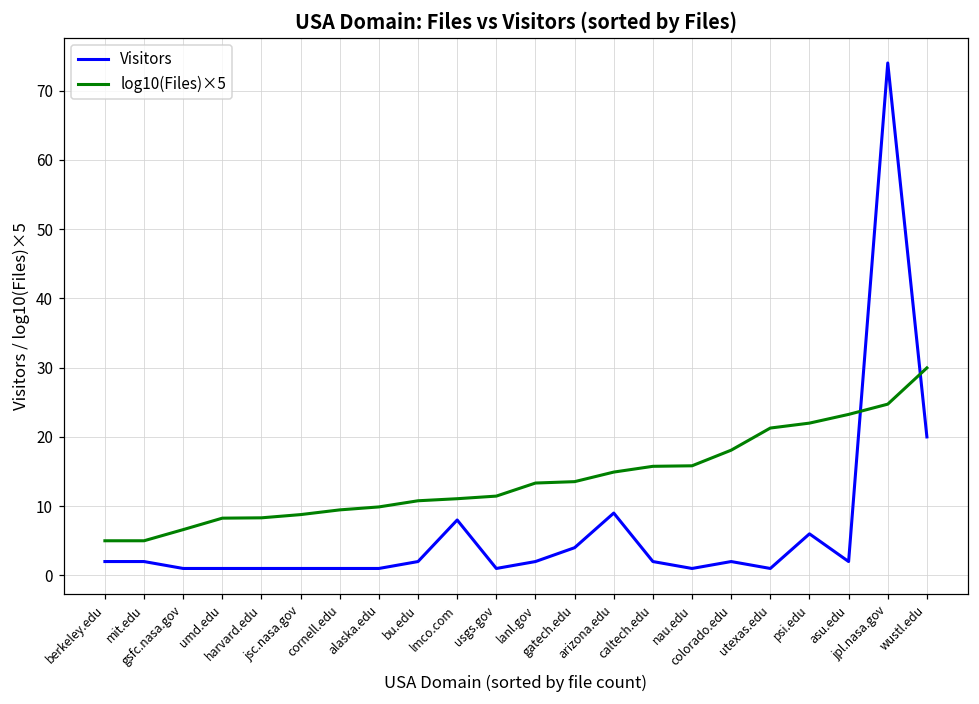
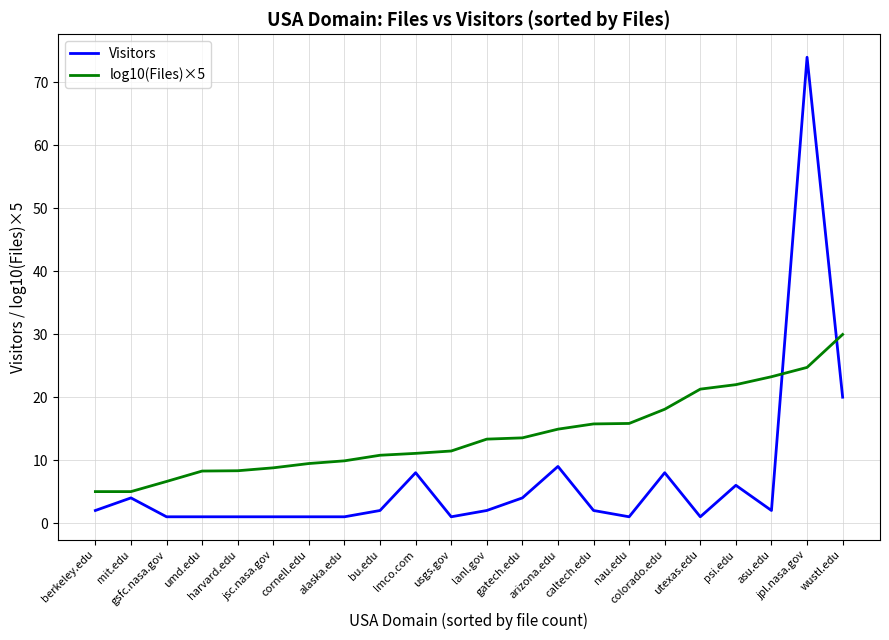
Visitors, mit.edu: 2 -> 4
Visitors, colorado.edu: 2 -> 8
